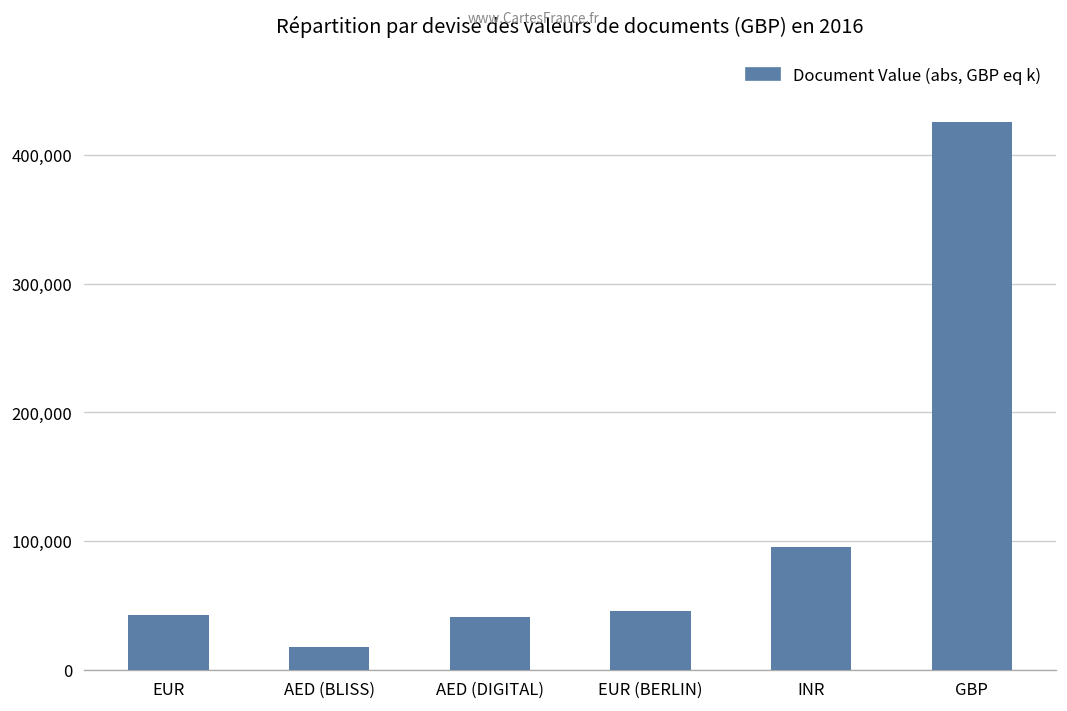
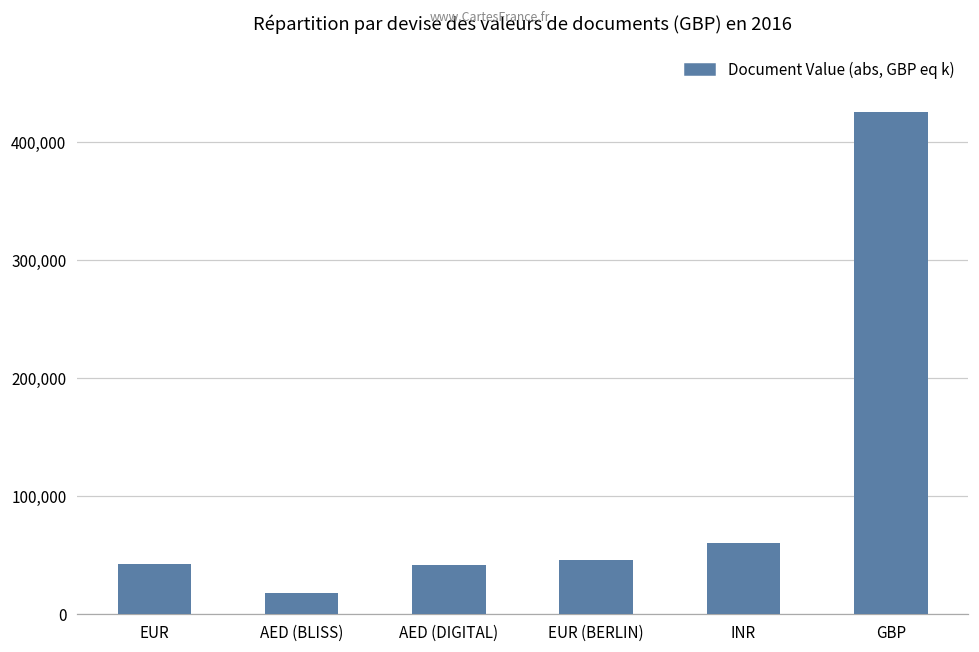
INR: 95,000 -> 60,000
